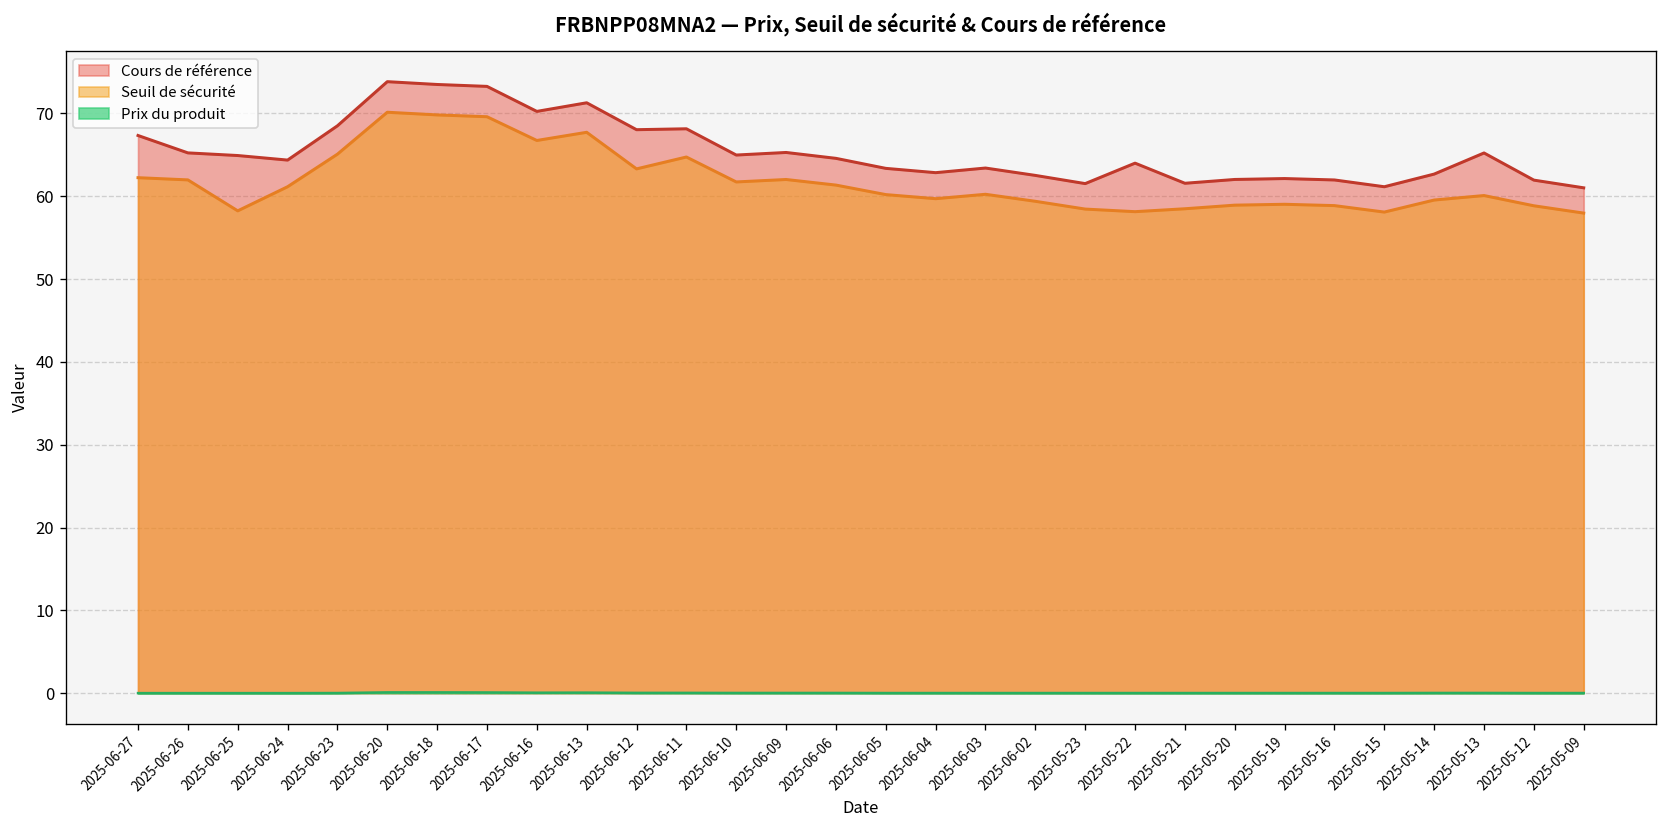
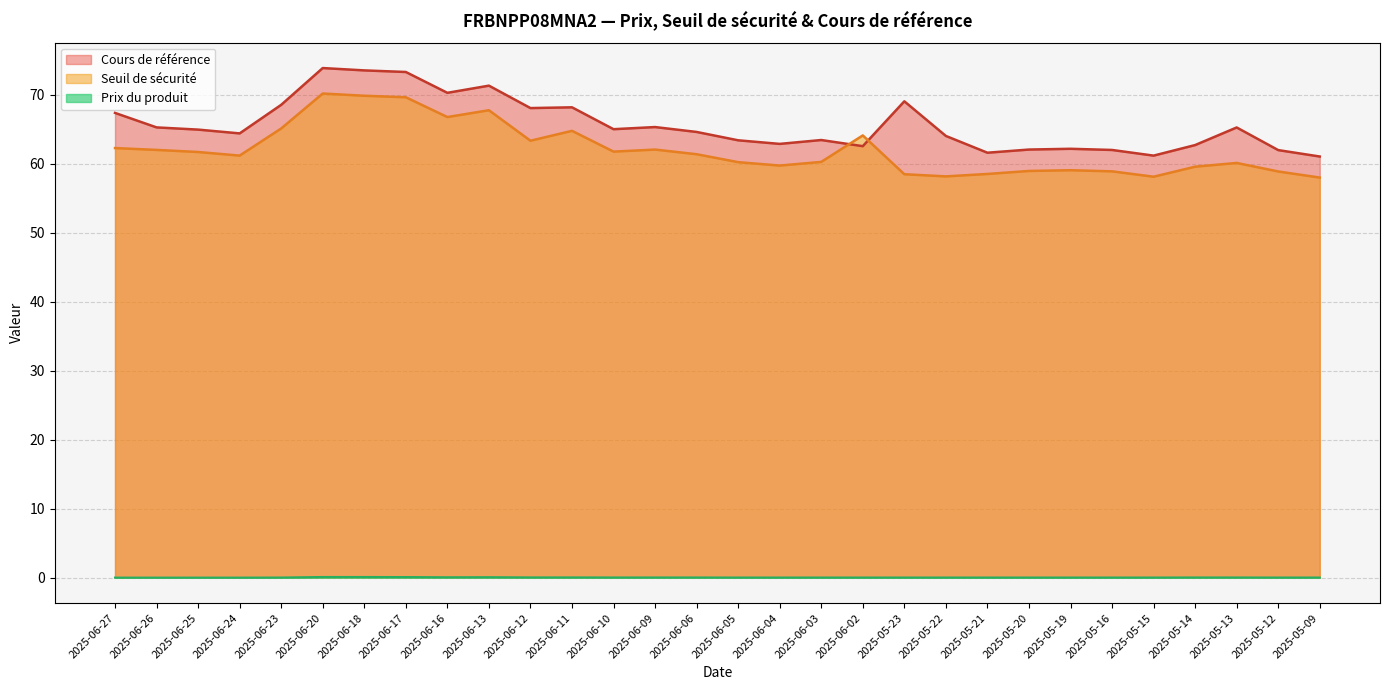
Seuil de sécurité, 2025-06-25: 58 -> 62
Seuil de sécurité, 2025-06-02: 59 -> 64
Cours de référence, 2025-05-23: 62 -> 69
